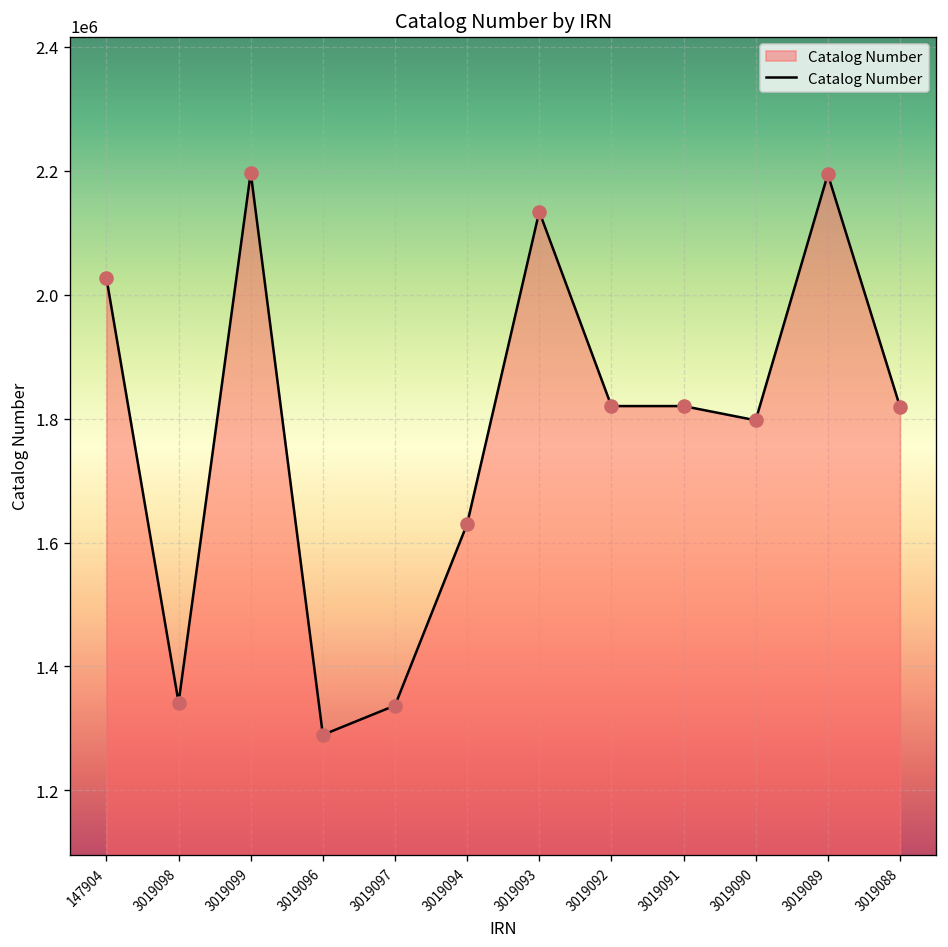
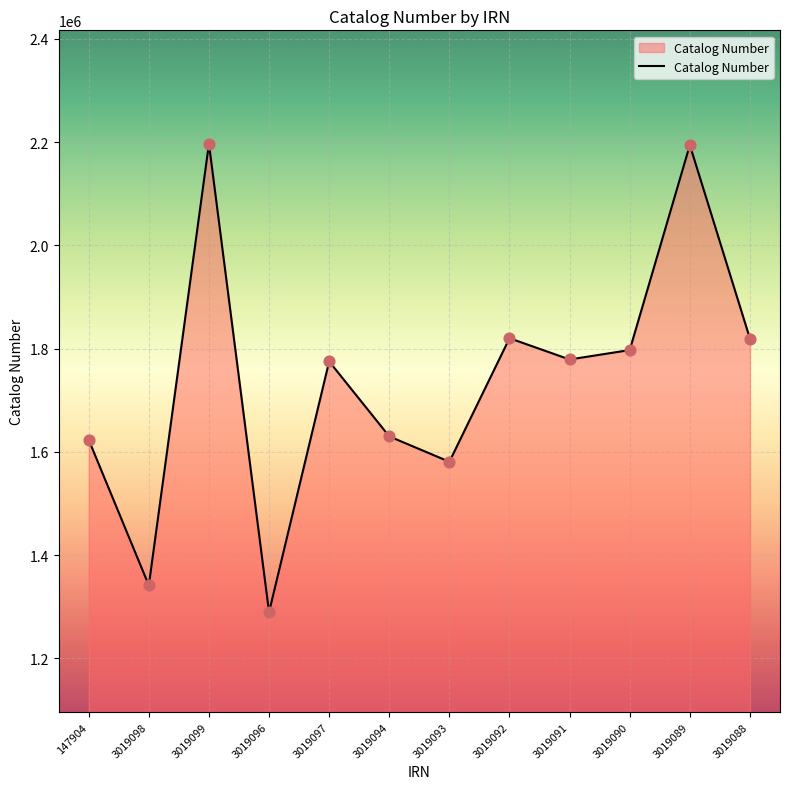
147904: 2030000 -> 1620000
3019097: 1340000 -> 1780000
3019093: 2130000 -> 1580000
3019091: 1820000 -> 1780000
